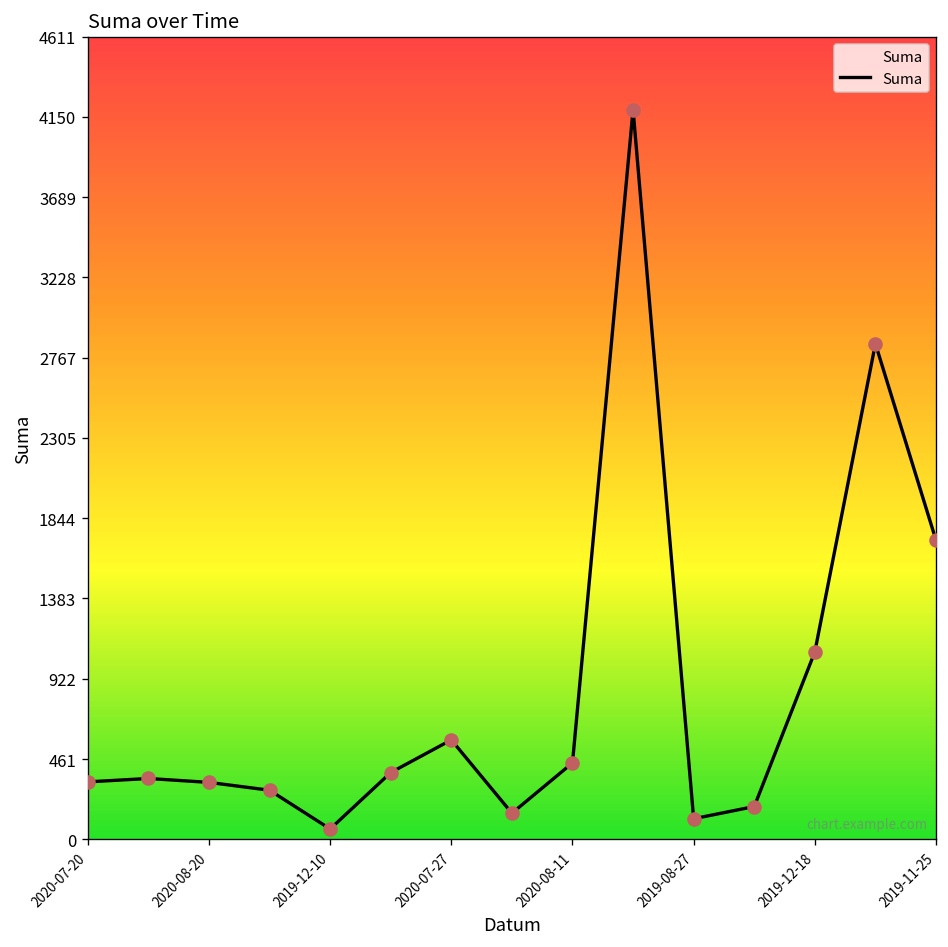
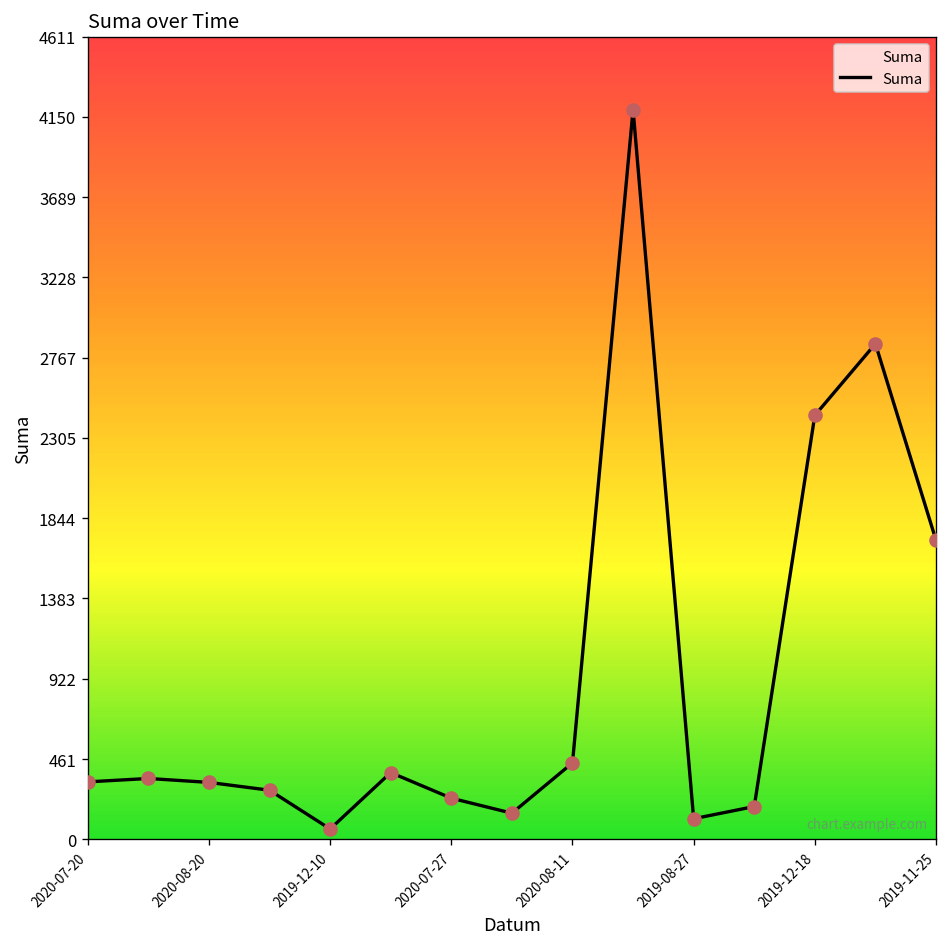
2020-07-27: 570 -> 240
2019-12-18: 1080 -> 2440
